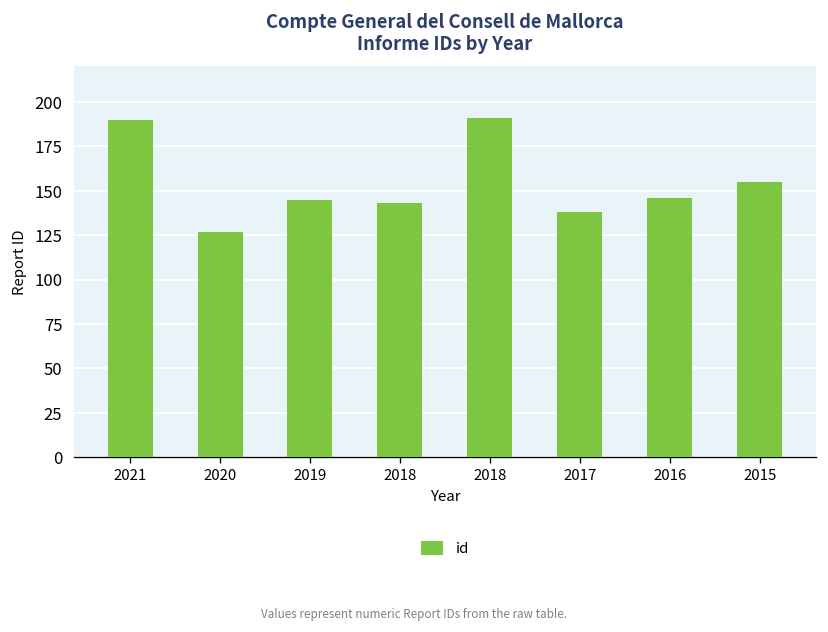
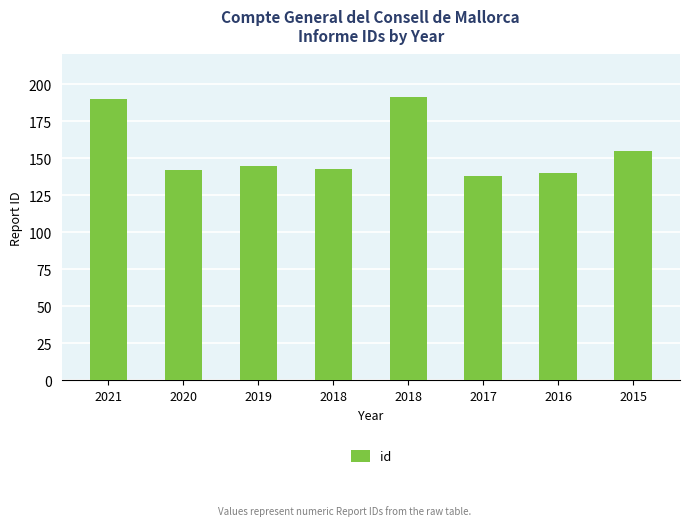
2020: 127 -> 142
2016: 146 -> 140
